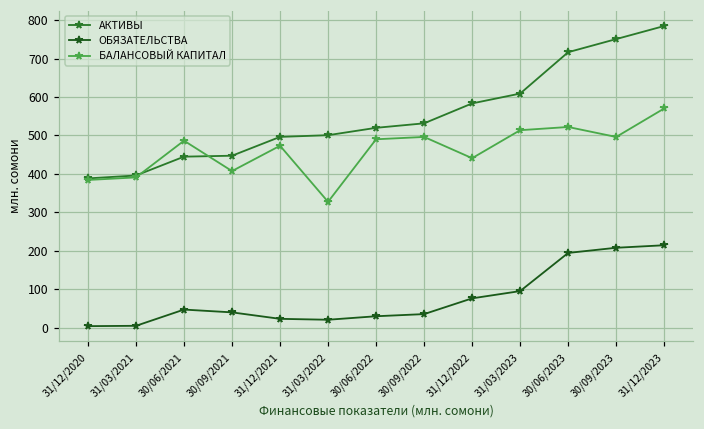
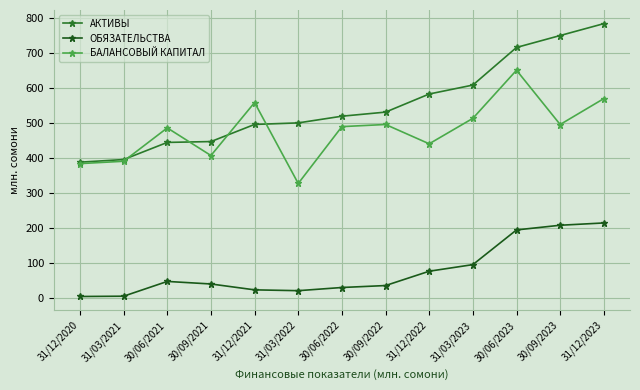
БАЛАНСОВЫЙ КАПИТАЛ, 31/12/2021: 470 -> 560
БАЛАНСОВЫЙ КАПИТАЛ, 30/06/2023: 520 -> 650
